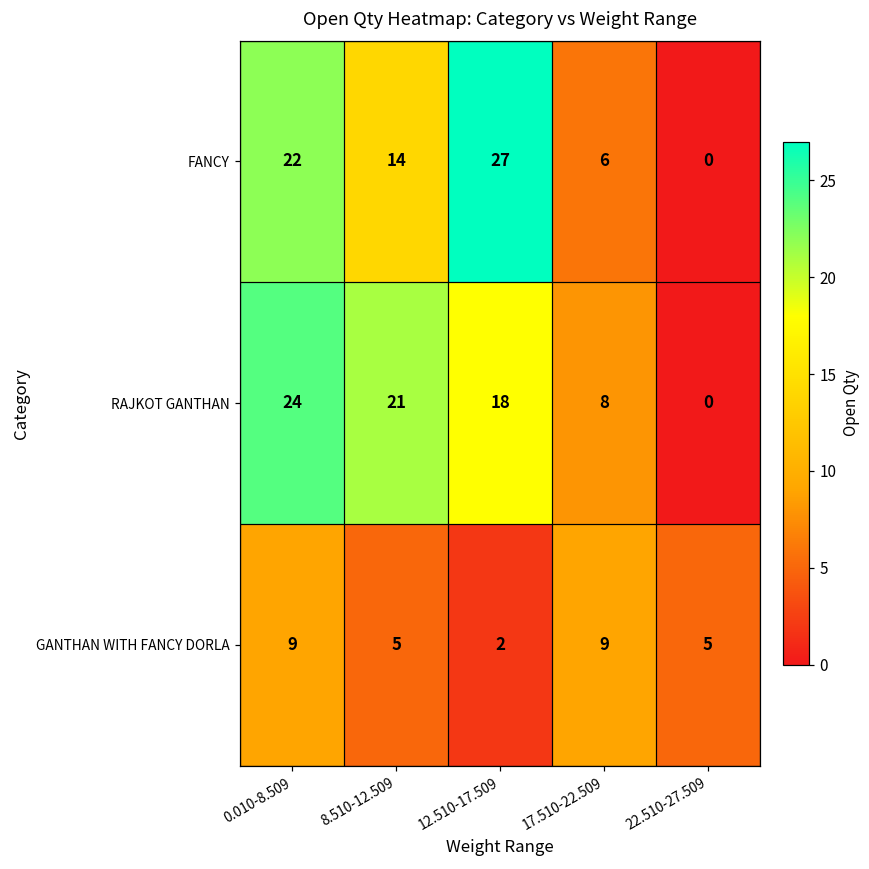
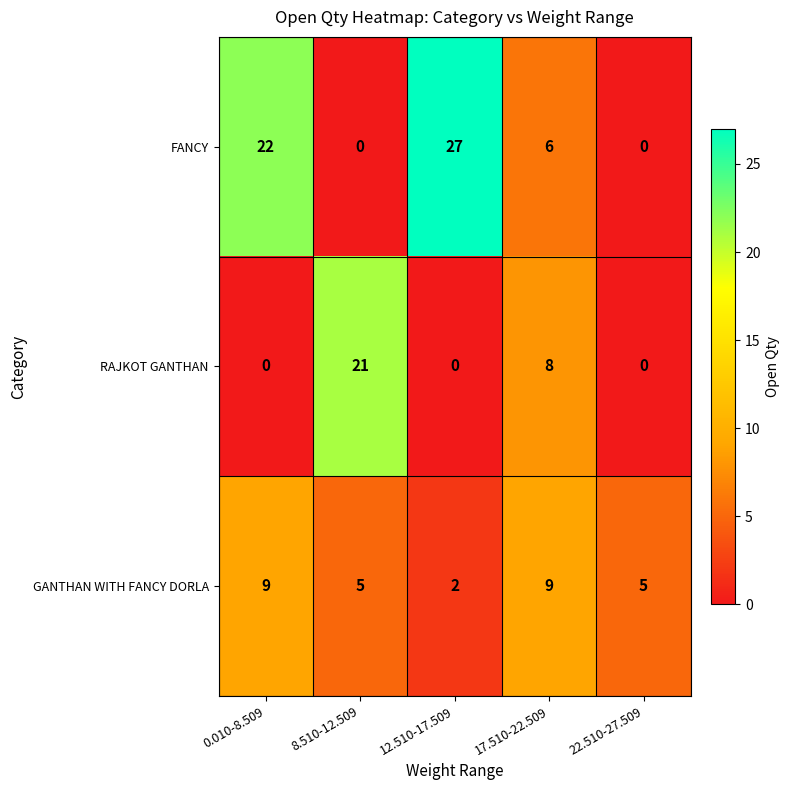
FANCY, 8.510-12.509: 14 -> 0
RAJKOT GANTHAN, 0.010-8.509: 24 -> 0
RAJKOT GANTHAN, 12.510-17.509: 18 -> 0
